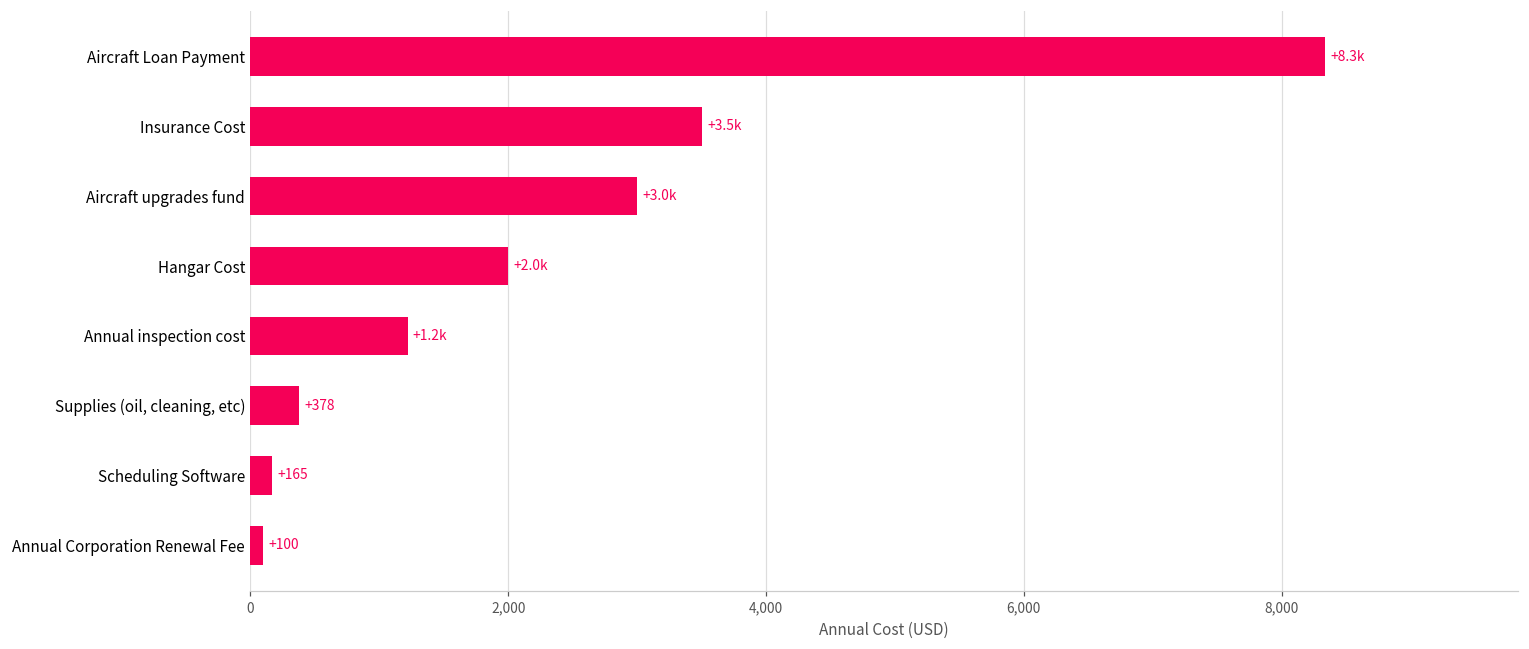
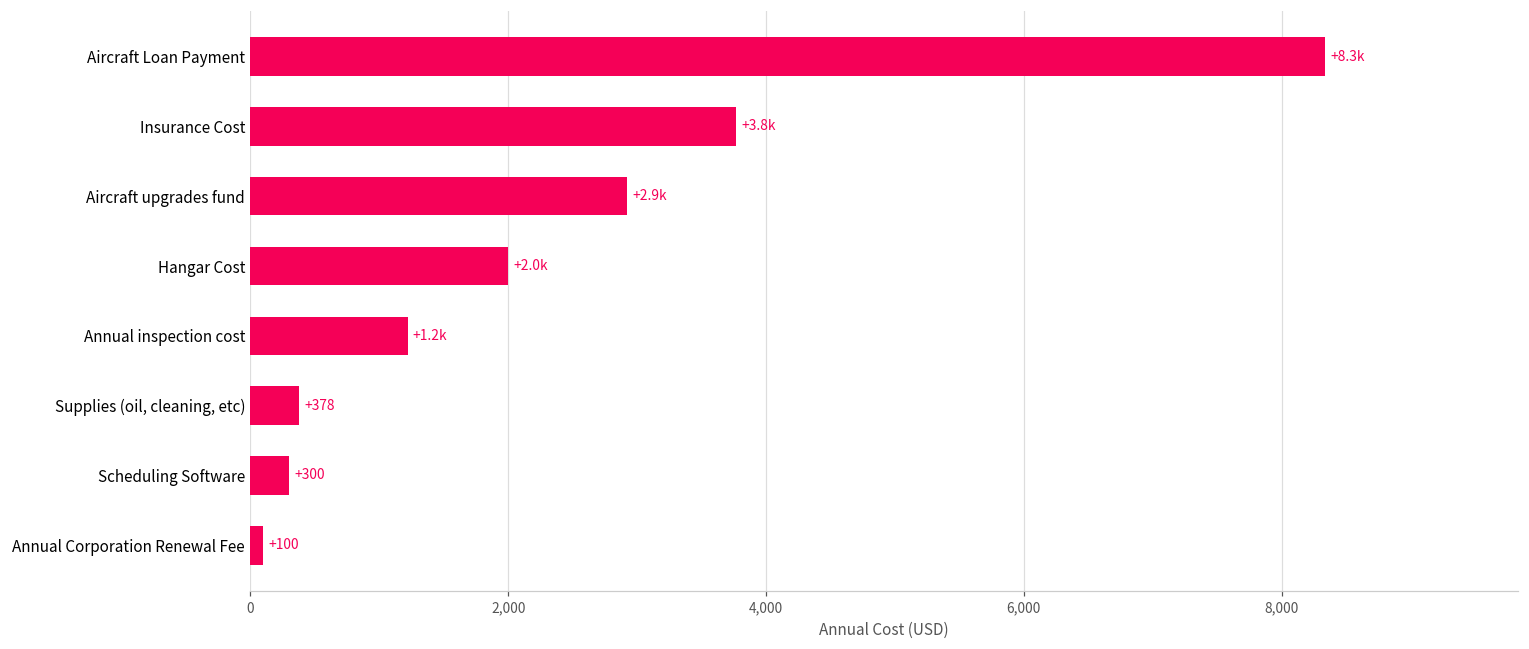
Insurance Cost: +3.5k -> +3.8k
Aircraft upgrades fund: +3.0k -> +2.9k
Scheduling Software: +165 -> +300
